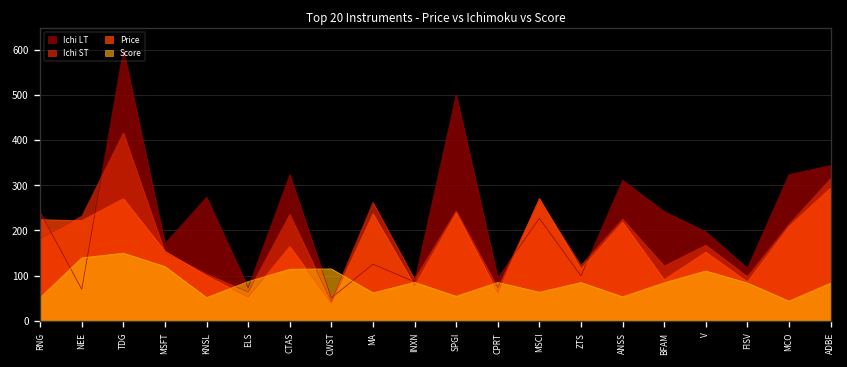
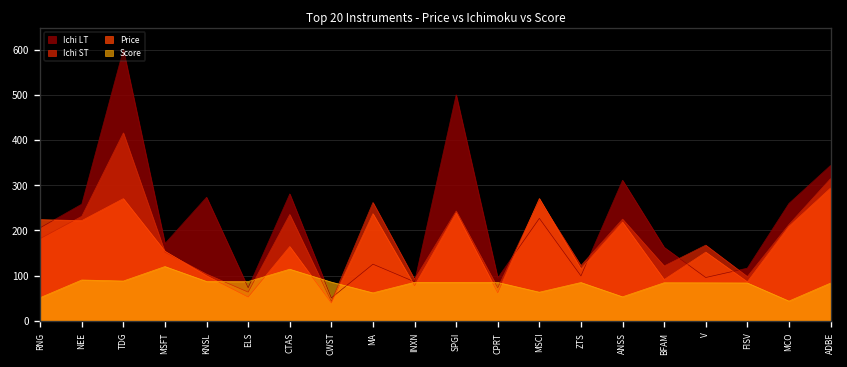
Ichi LT, RNG: 240 -> 210
Ichi LT, NEE: 70 -> 260
Score, NEE: 140 -> 90
Score, TDG: 150 -> 90
Score, KNSL: 50 -> 90
Ichi LT, CTAS: 320 -> 280
Score, CWST: 110 -> 90
Score, SPGI: 50 -> 80
Ichi LT, BFAM: 240 -> 160
Ichi LT, V: 200 -> 100
Score, V: 110 -> 80
Ichi LT, MCO: 320 -> 260
